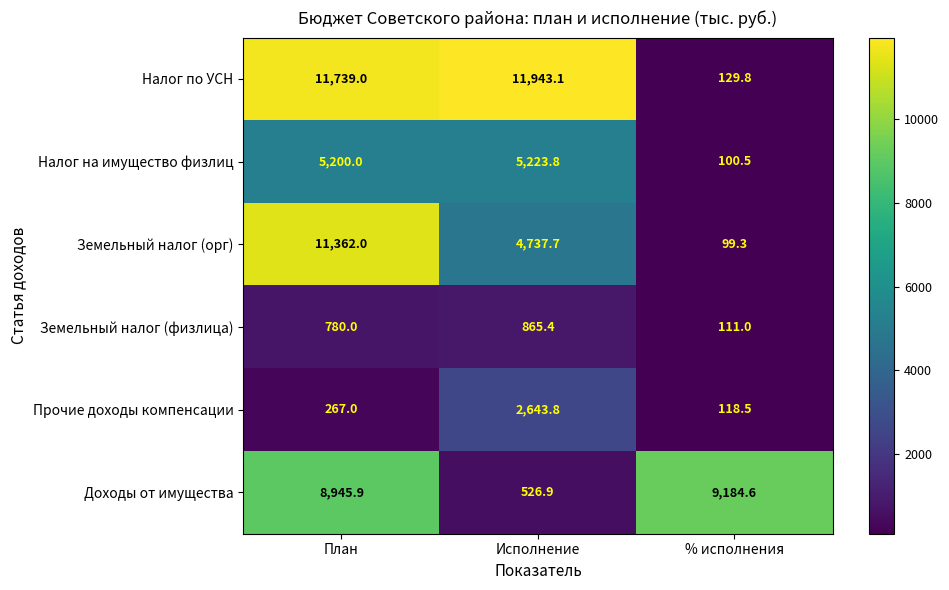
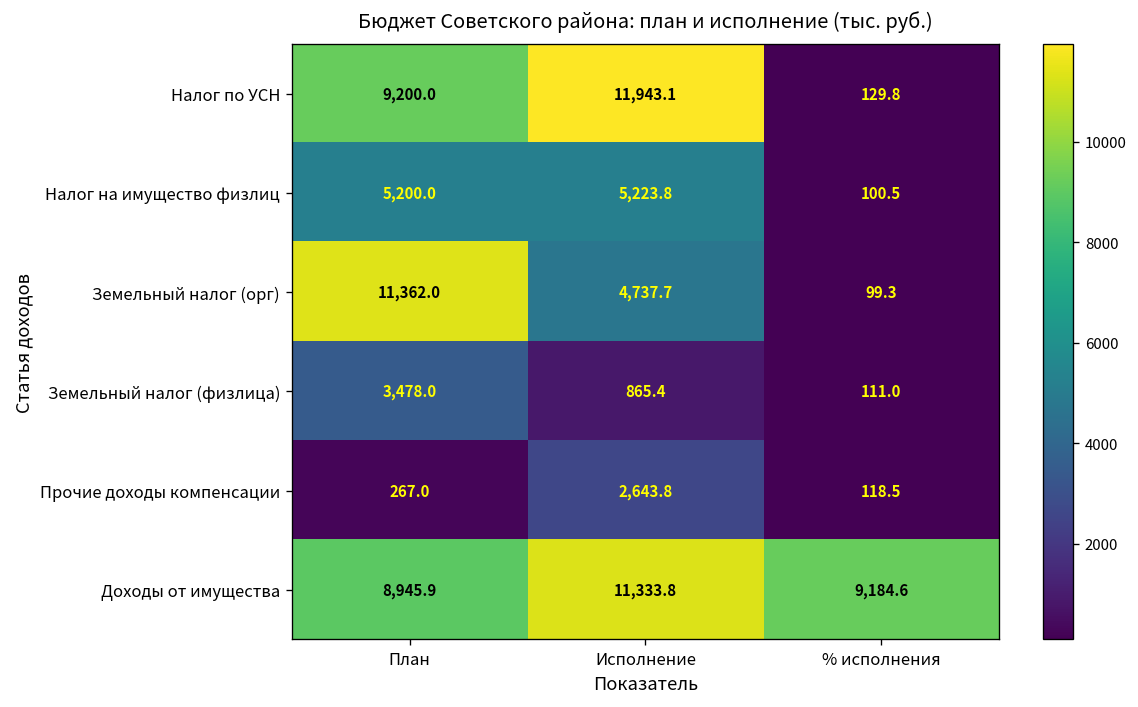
Налог по УСН, План: 11,739.0 -> 9,200.0
Земельный налог (физлица), План: 780.0 -> 3,478.0
Доходы от имущества, Исполнение: 526.9 -> 11,333.8
